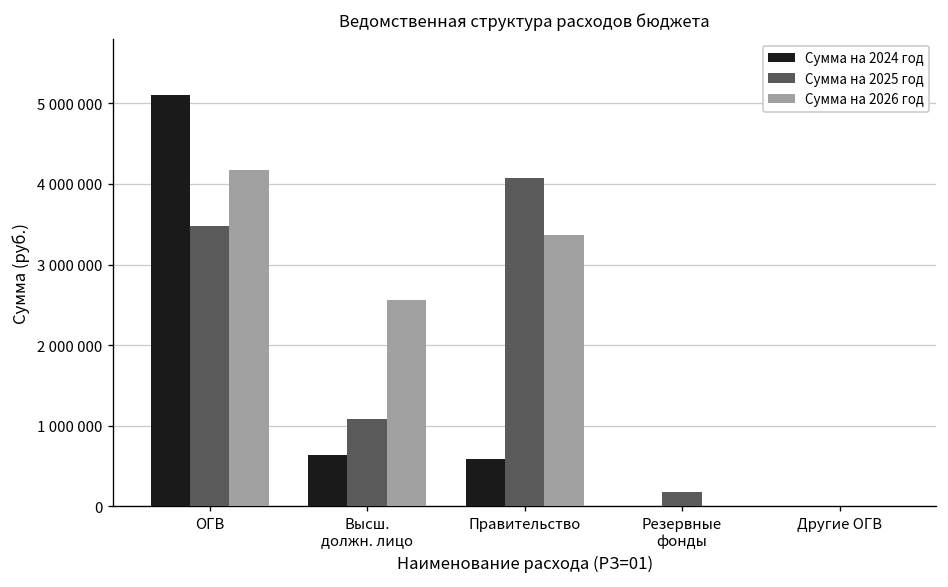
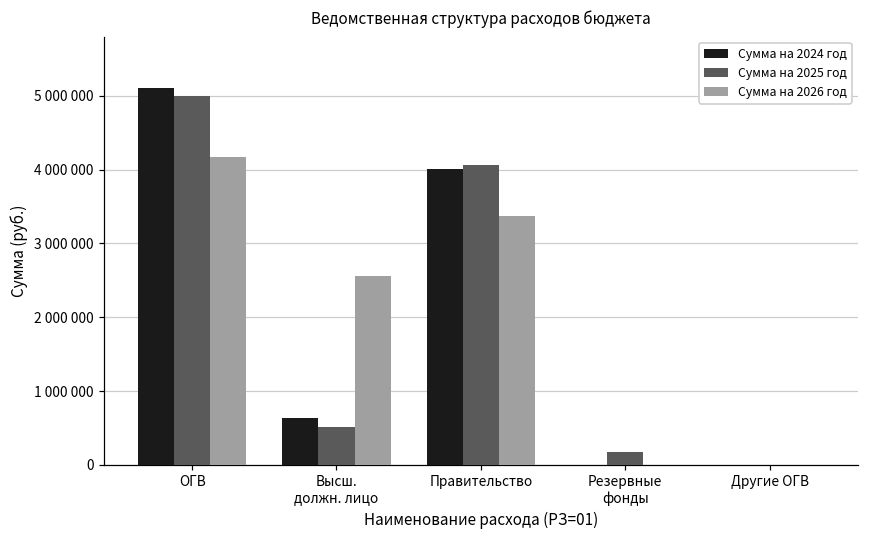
Сумма на 2025 год, ОГВ: 3500000 -> 5000000
Сумма на 2025 год, Высш. должн. лицо: 1100000 -> 500000
Сумма на 2024 год, Правительство: 600000 -> 4000000
